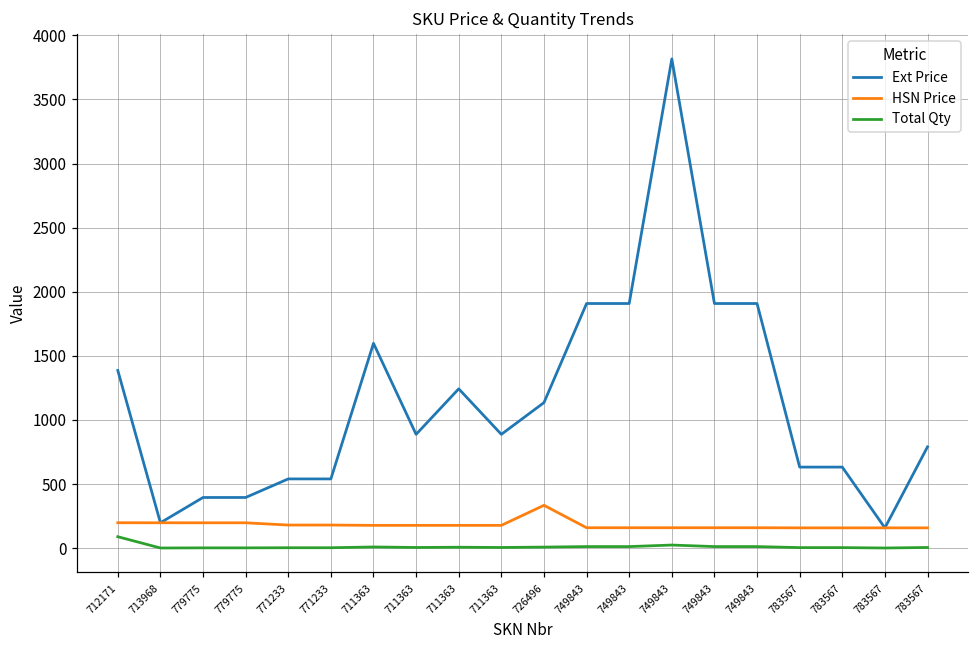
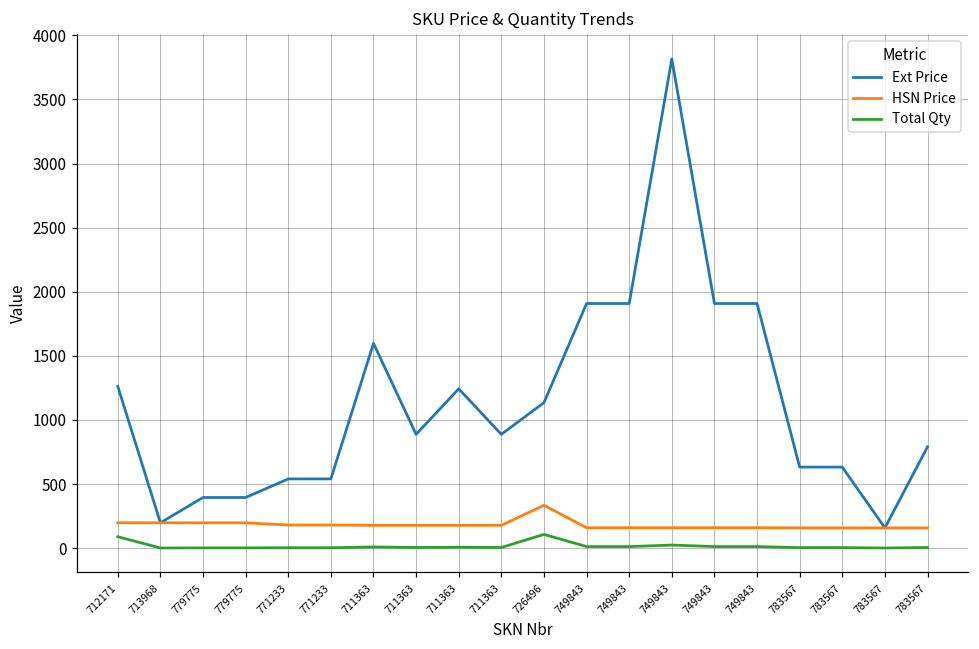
Ext Price, 712171: 1390 -> 1260
Total Qty, 726496: 10 -> 110
